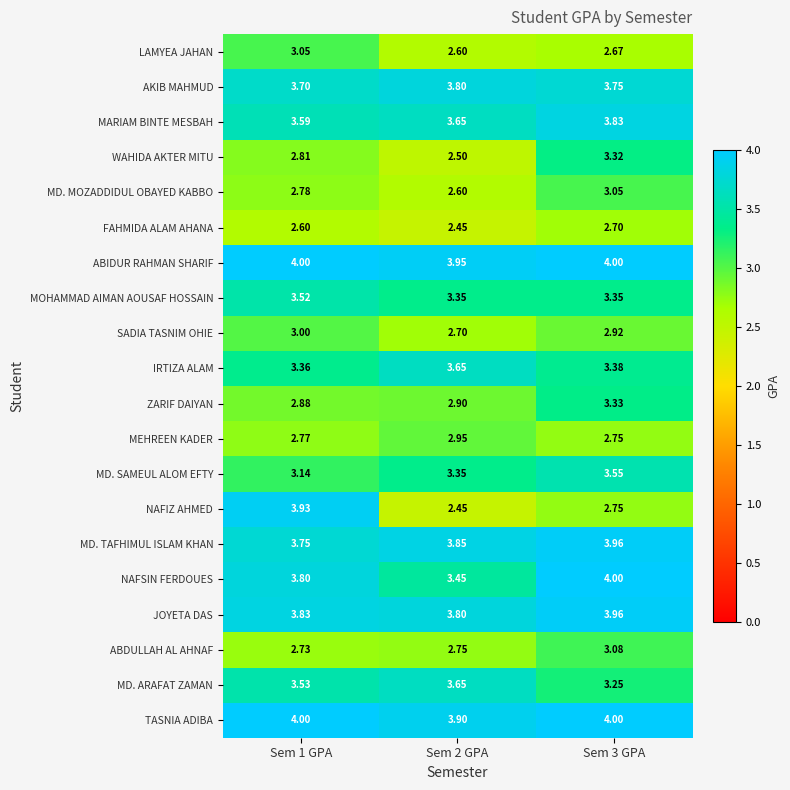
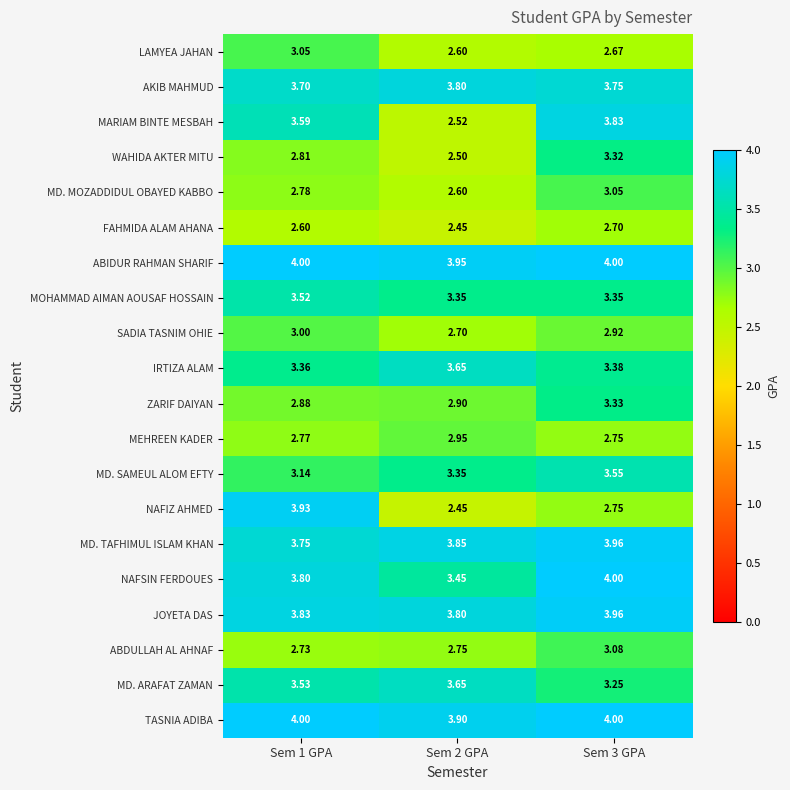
MARIAM BINTE MESBAH, Sem 2 GPA: 3.65 -> 2.52
